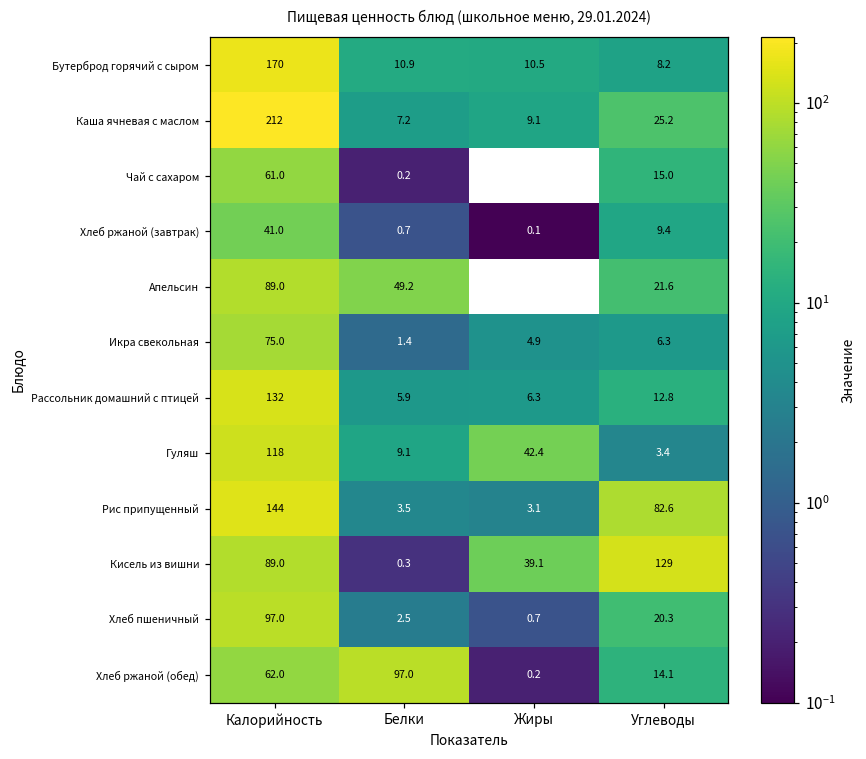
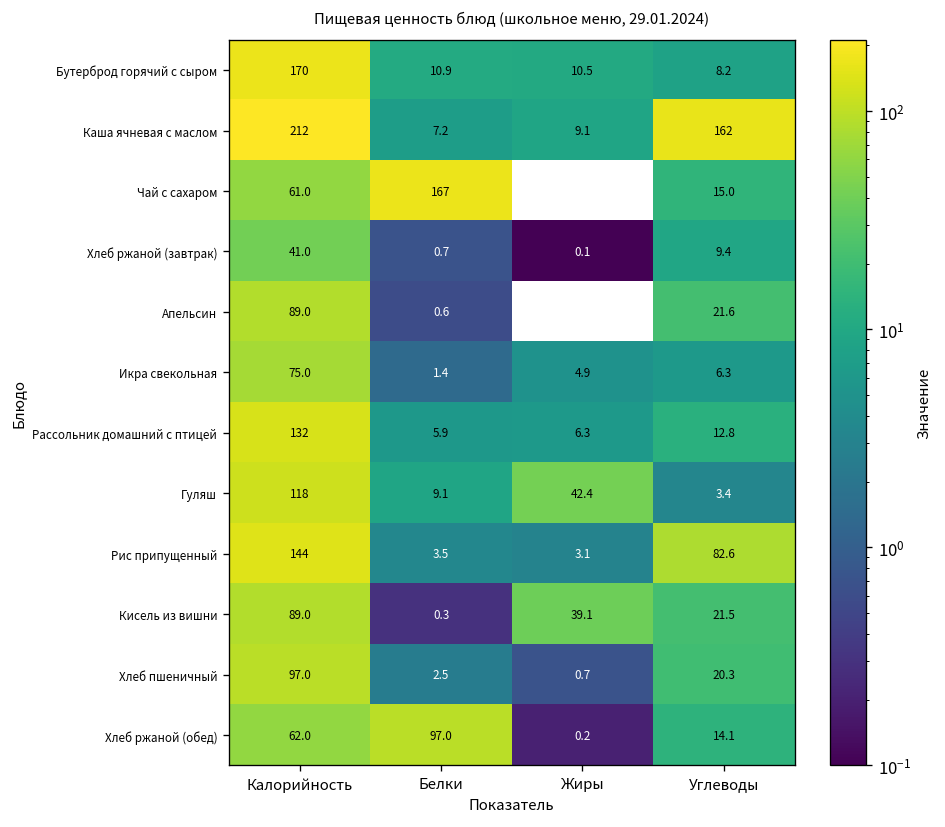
Каша ячневая с маслом, Углеводы: 25.2 -> 162
Чай с сахаром, Белки: 0.2 -> 167
Апельсин, Белки: 49.2 -> 0.6
Кисель из вишни, Углеводы: 129 -> 21.5
